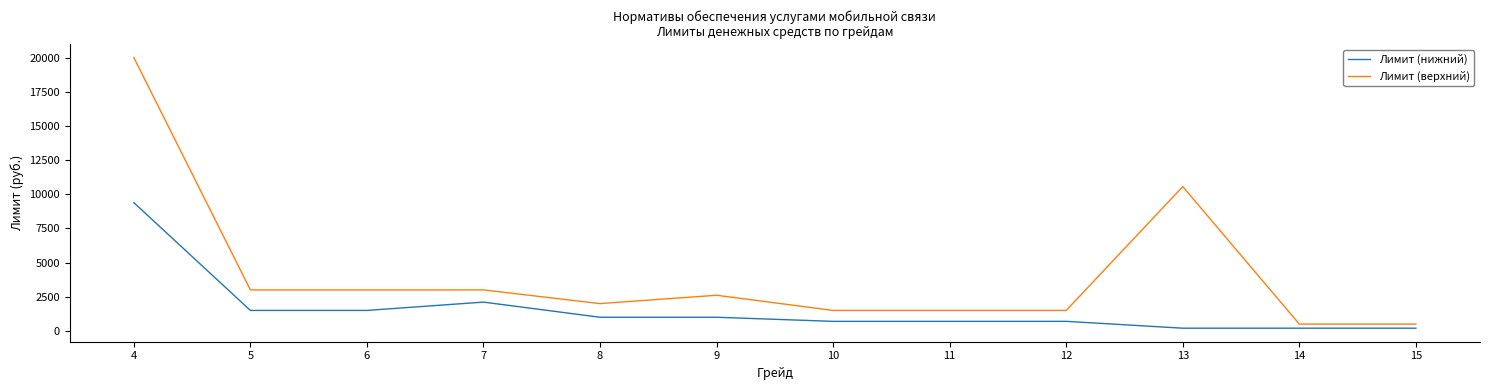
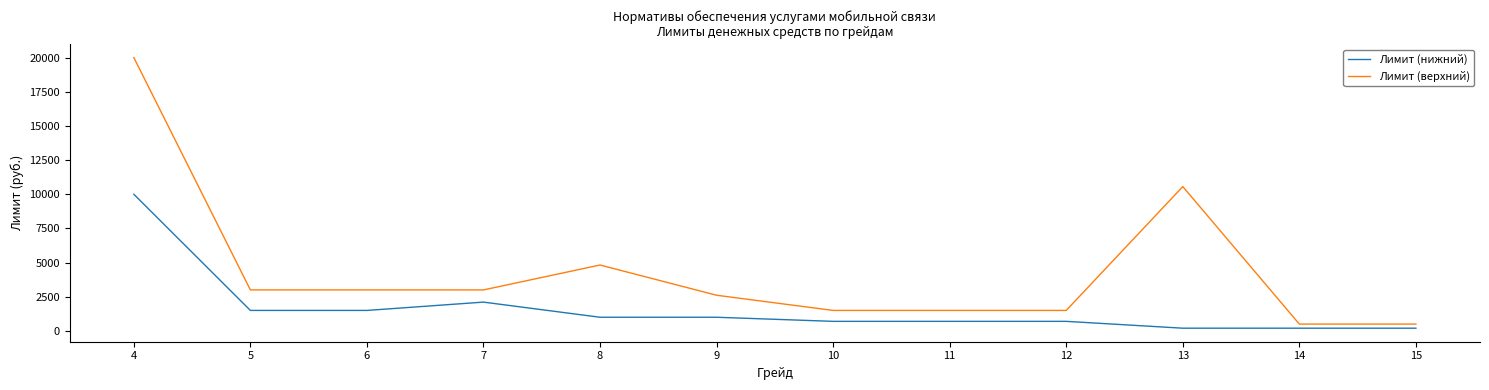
Лимит (нижний), 4: 9400 -> 10000
Лимит (верхний), 8: 2000 -> 4800
